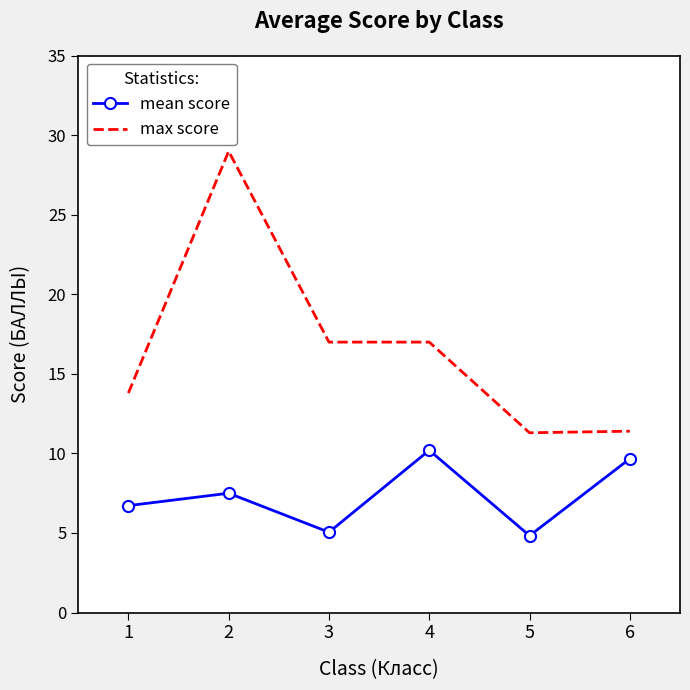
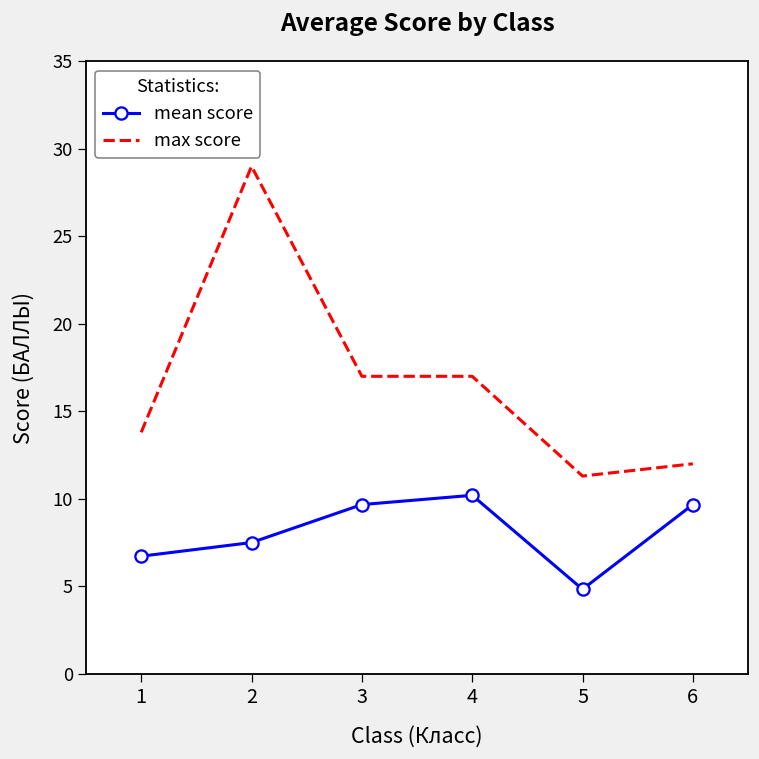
mean score, 3: 5.1 -> 9.7
max score, 6: 11.4 -> 12.0
